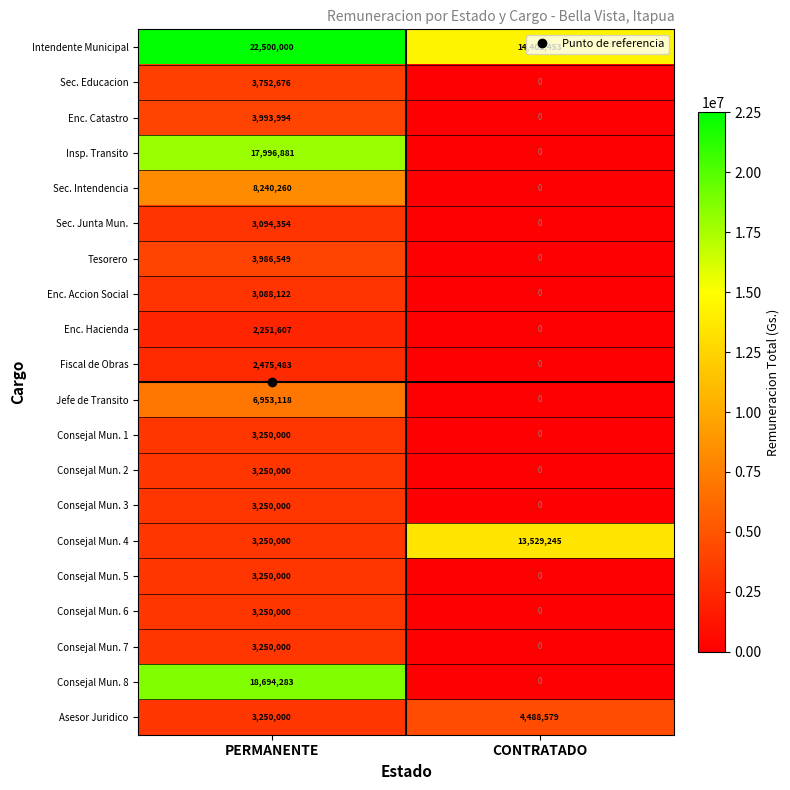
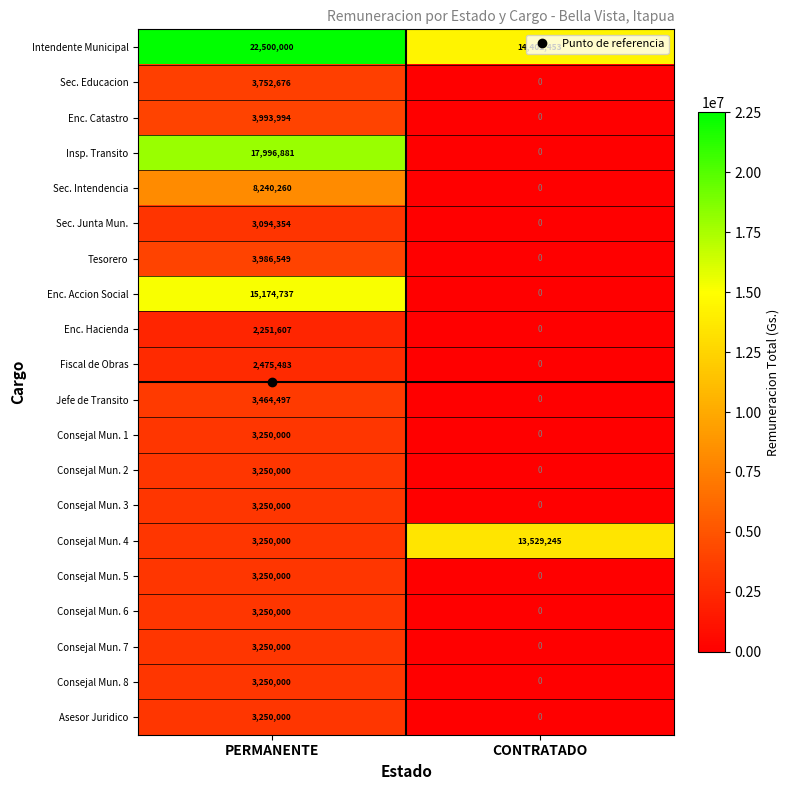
Enc. Accion Social, PERMANENTE: 3,088,122 -> 15,174,737
Jefe de Transito, PERMANENTE: 6,953,118 -> 3,464,497
Consejal Mun. 8, PERMANENTE: 18,694,283 -> 3,250,000
Asesor Juridico, CONTRATADO: 4,488,579 -> 0
